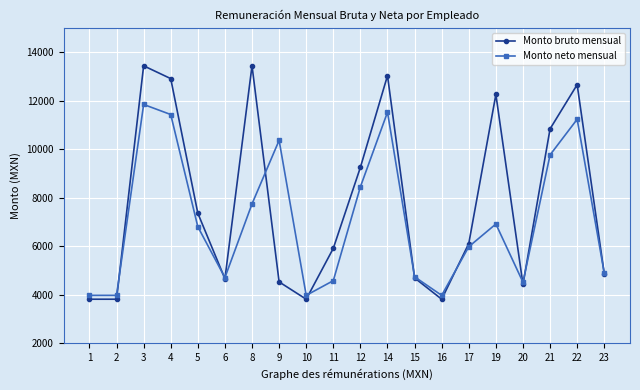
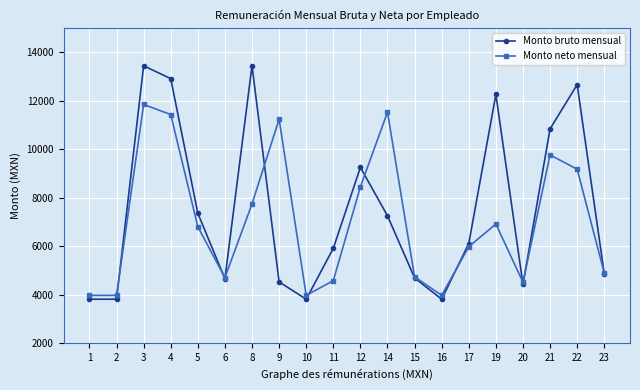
Monto neto mensual, 9: 10400 -> 11200
Monto bruto mensual, 14: 13000 -> 7200
Monto neto mensual, 22: 11200 -> 9200
